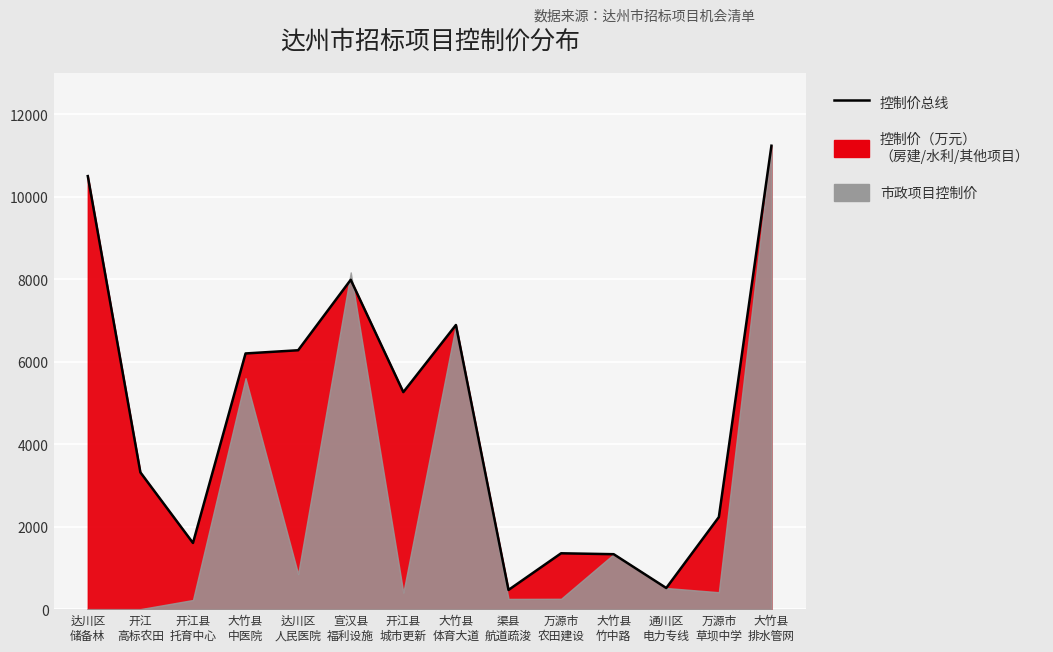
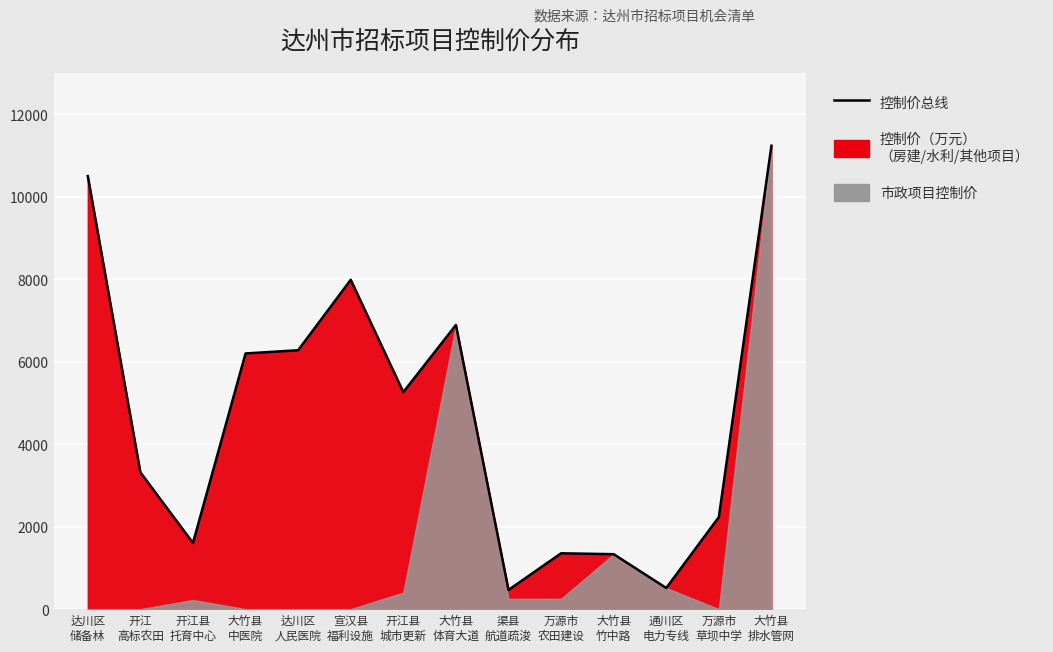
市政项目控制价, 大竹县 中医院: 5600 -> 0
市政项目控制价, 达川区 人民医院: 900 -> 0
市政项目控制价, 宣汉县 福利设施: 8200 -> 0
市政项目控制价, 万源市 草坝中学: 400 -> 0
